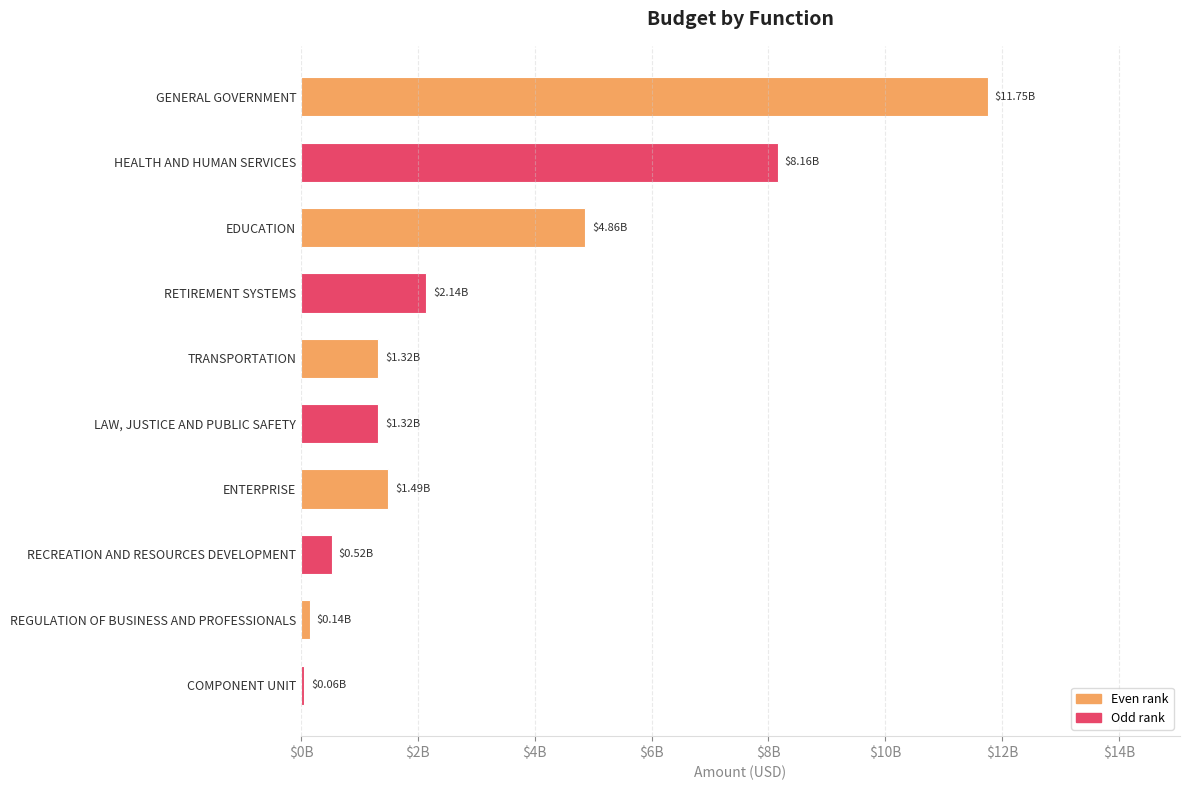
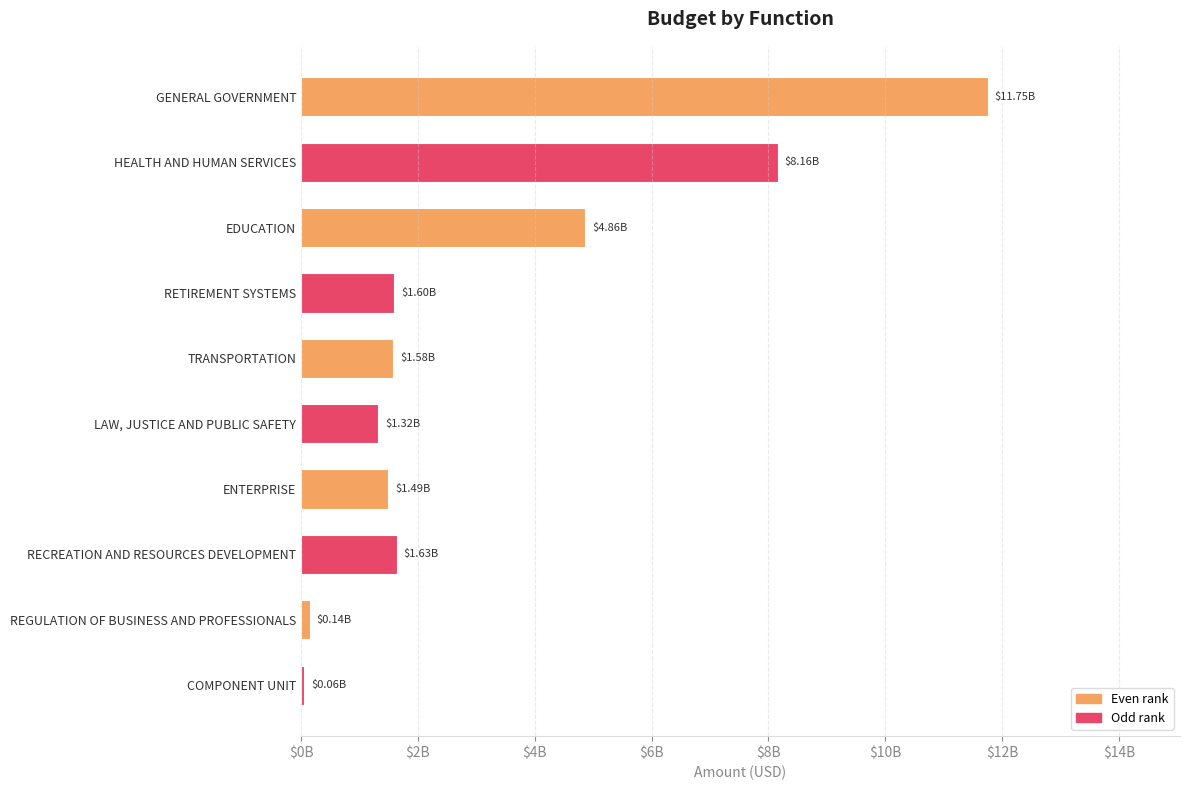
RETIREMENT SYSTEMS: $2.14B -> $1.60B
TRANSPORTATION: $1.32B -> $1.58B
RECREATION AND RESOURCES DEVELOPMENT: $0.52B -> $1.63B
